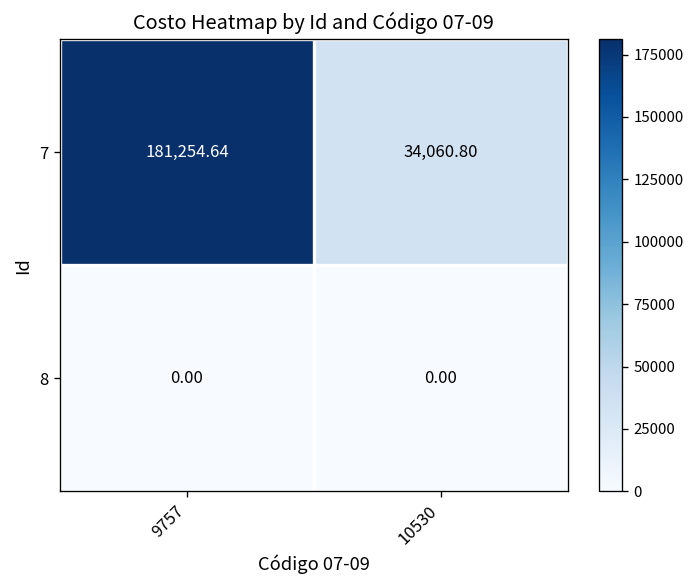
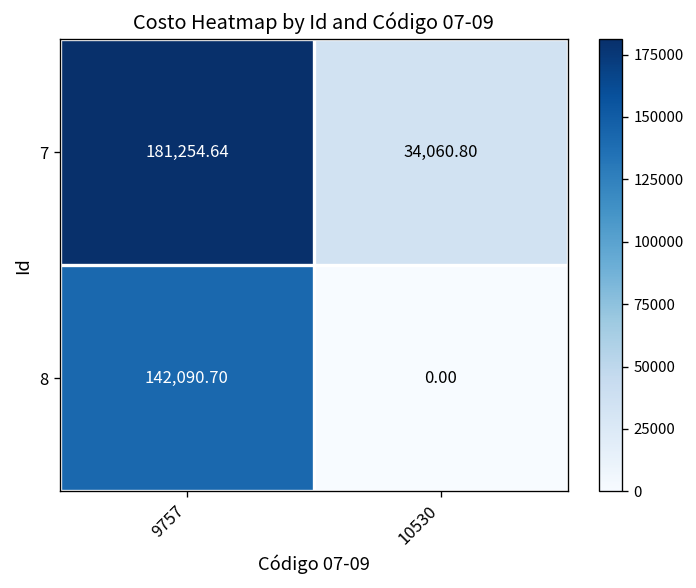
8, 9757: 0.00 -> 142,090.70
